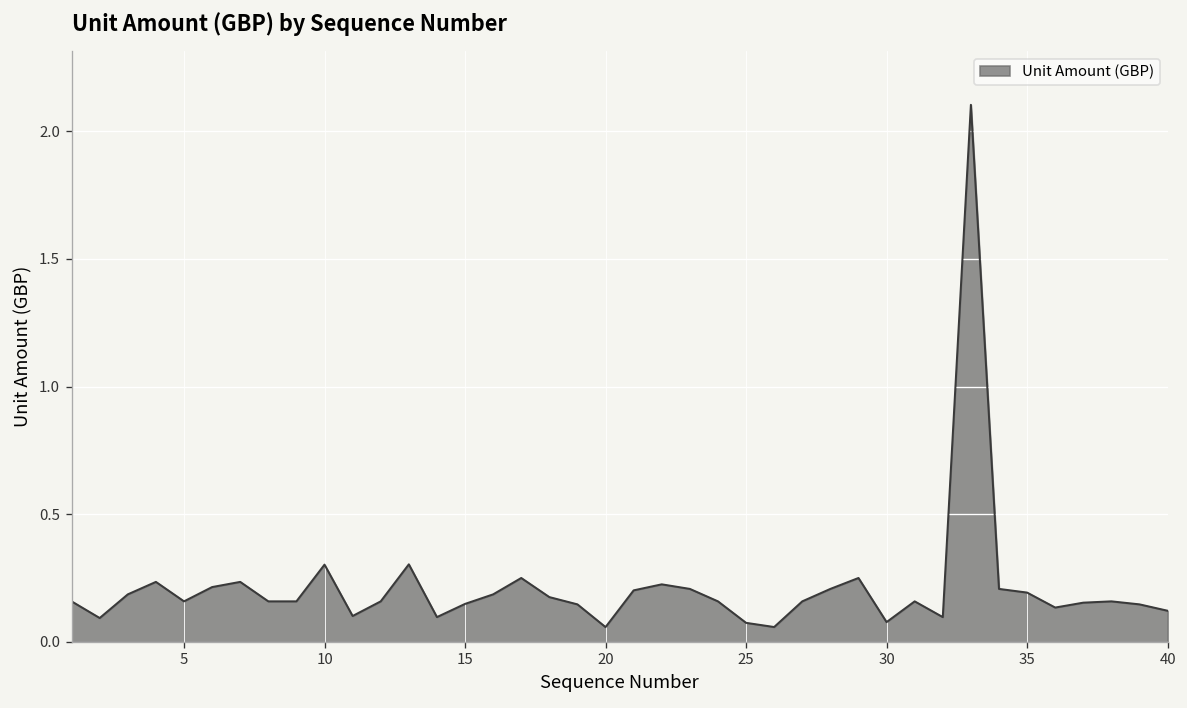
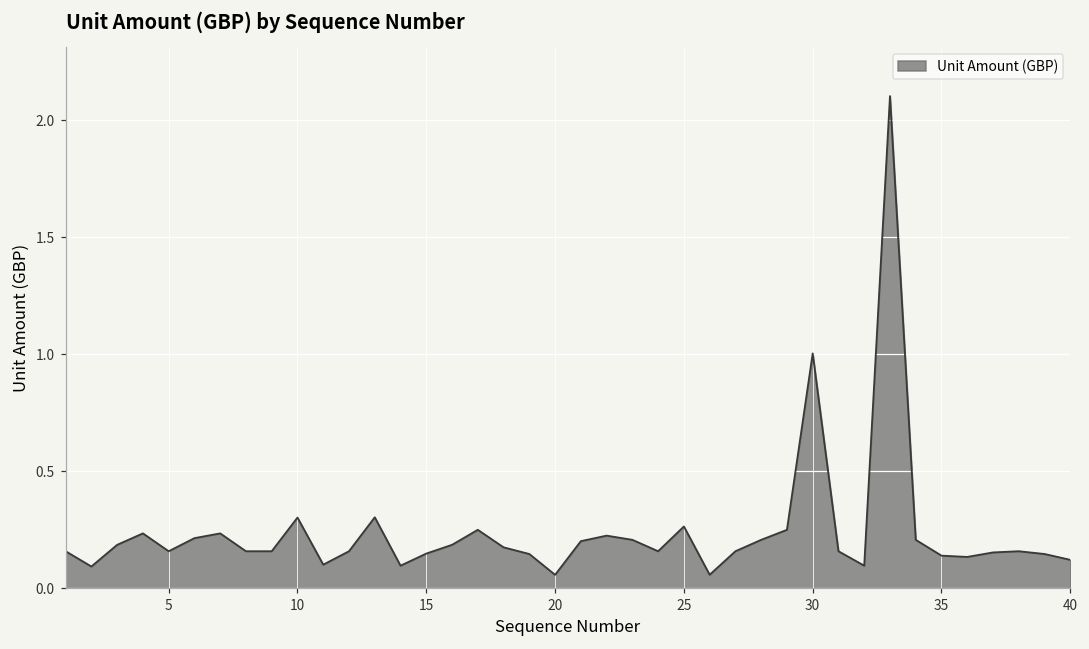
25: 0.07 -> 0.26
30: 0.08 -> 1.00
35: 0.19 -> 0.14
